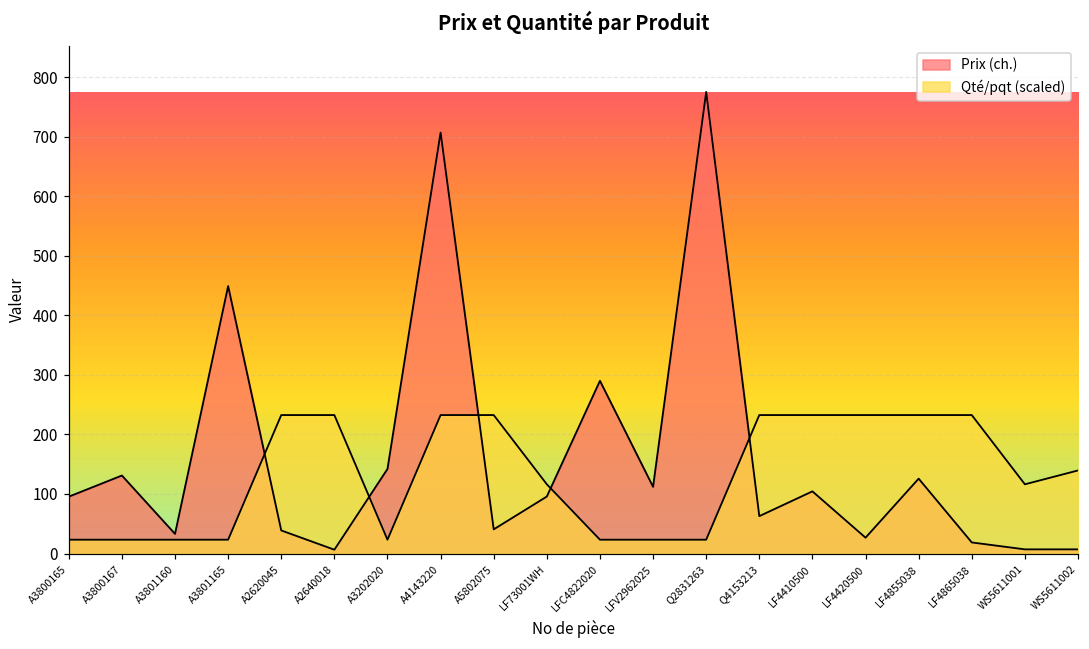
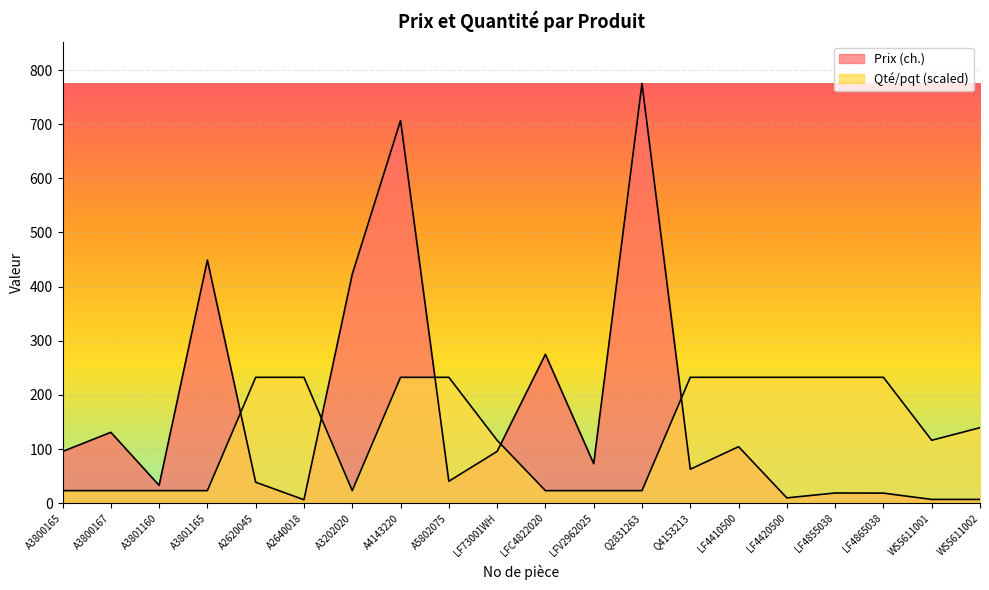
Prix (ch.), A3202020: 140 -> 420
Prix (ch.), LFC4822020: 290 -> 280
Prix (ch.), LFV2962025: 110 -> 70
Prix (ch.), LF4420500: 30 -> 10
Prix (ch.), LF4855038: 130 -> 20
